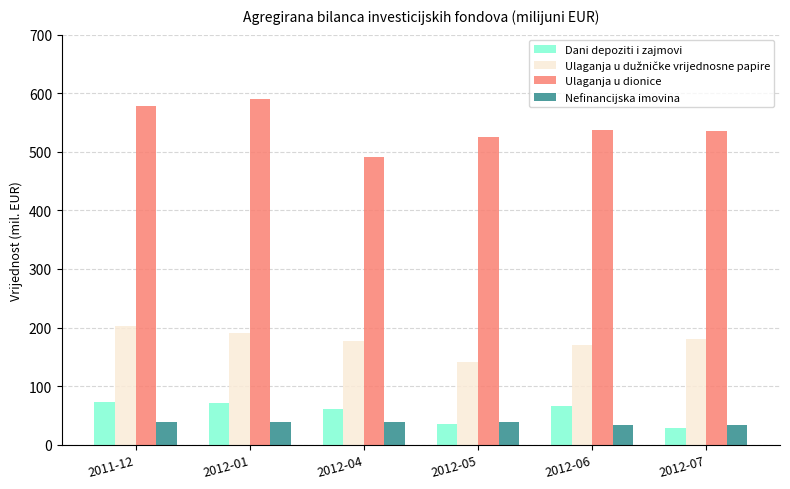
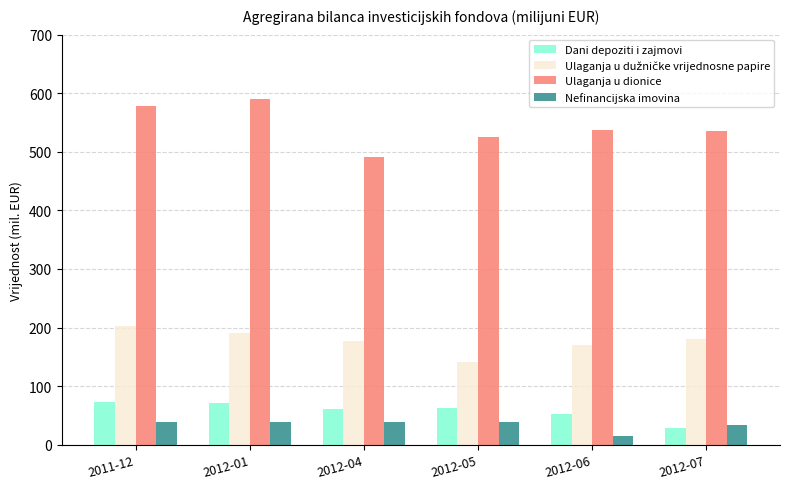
Dani depoziti i zajmovi, 2012-05: 40 -> 60
Dani depoziti i zajmovi, 2012-06: 70 -> 50
Nefinancijska imovina, 2012-06: 30 -> 10
